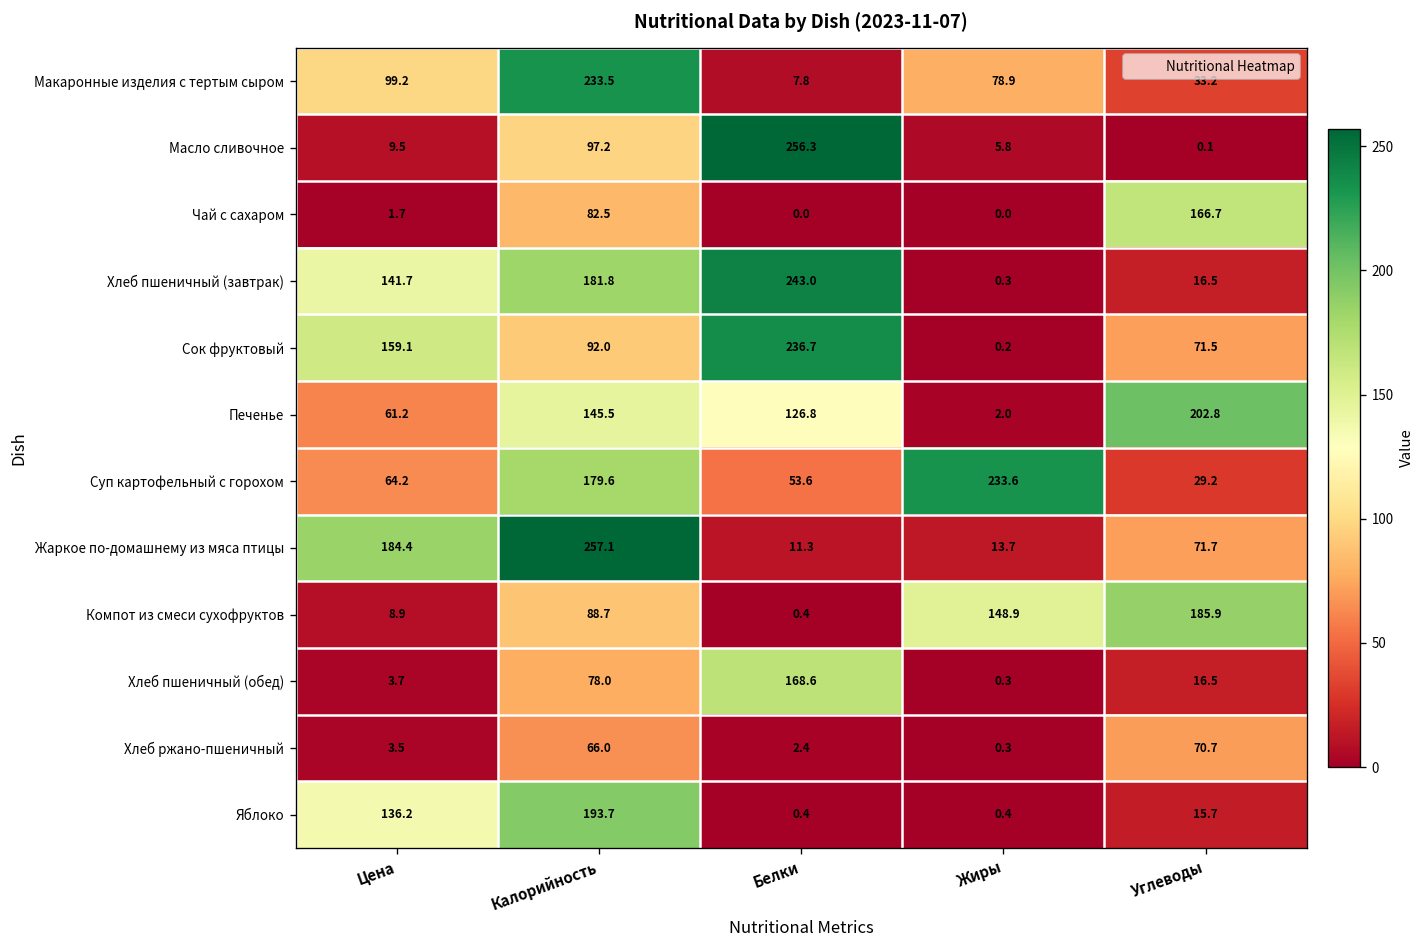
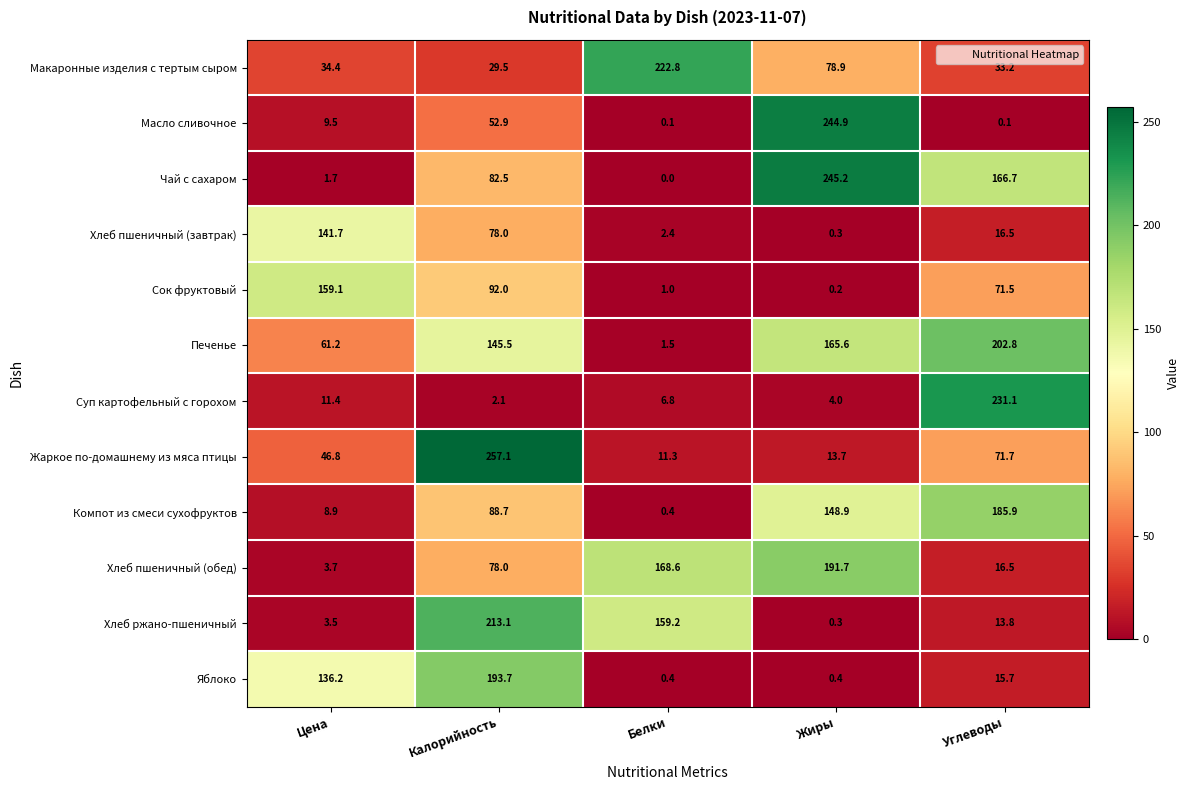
Макаронные изделия с тертым сыром, Цена: 99.2 -> 34.4
Макаронные изделия с тертым сыром, Калорийность: 233.5 -> 29.5
Макаронные изделия с тертым сыром, Белки: 7.8 -> 222.8
Масло сливочное, Калорийность: 97.2 -> 52.9
Масло сливочное, Белки: 256.3 -> 0.1
Масло сливочное, Жиры: 5.8 -> 244.9
Чай с сахаром, Жиры: 0.0 -> 245.2
Хлеб пшеничный (завтрак), Калорийность: 181.8 -> 78.0
Хлеб пшеничный (завтрак), Белки: 243.0 -> 2.4
Сок фруктовый, Белки: 236.7 -> 1.0
Печенье, Белки: 126.8 -> 1.5
Печенье, Жиры: 2.0 -> 165.6
Суп картофельный с горохом, Цена: 64.2 -> 11.4
Суп картофельный с горохом, Калорийность: 179.6 -> 2.1
Суп картофельный с горохом, Белки: 53.6 -> 6.8
Суп картофельный с горохом, Жиры: 233.6 -> 4.0
Суп картофельный с горохом, Углеводы: 29.2 -> 231.1
Жаркое по-домашнему из мяса птицы, Цена: 184.4 -> 46.8
Хлеб пшеничный (обед), Жиры: 0.3 -> 191.7
Хлеб ржано-пшеничный, Калорийность: 66.0 -> 213.1
Хлеб ржано-пшеничный, Белки: 2.4 -> 159.2
Хлеб ржано-пшеничный, Углеводы: 70.7 -> 13.8
